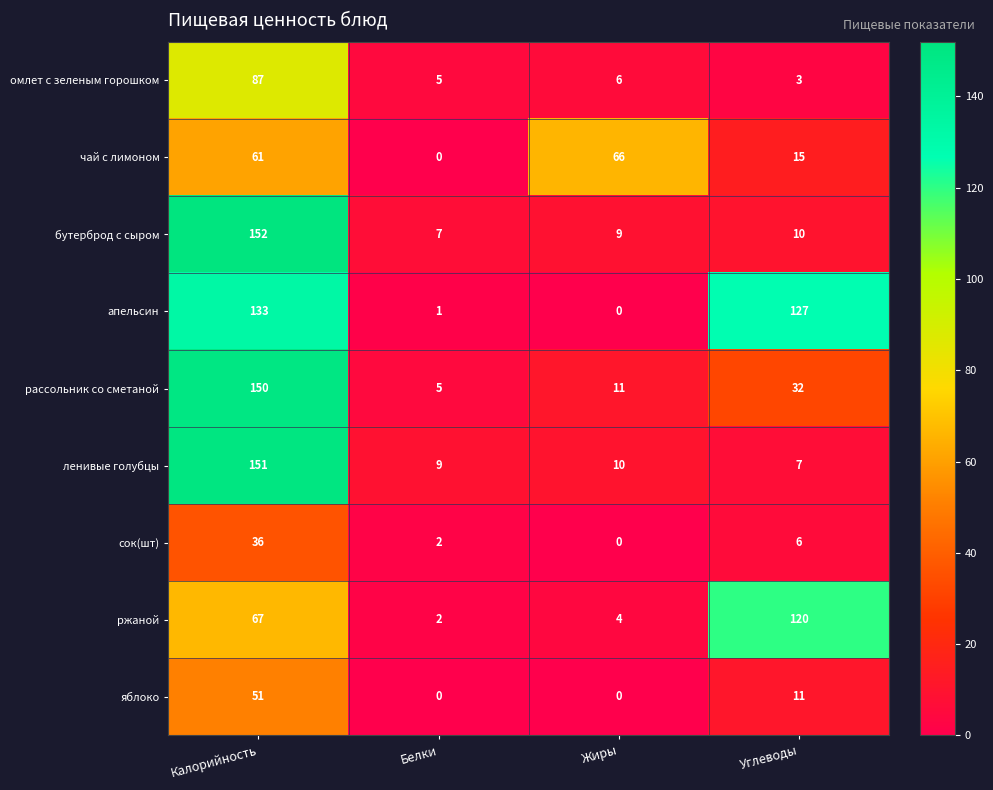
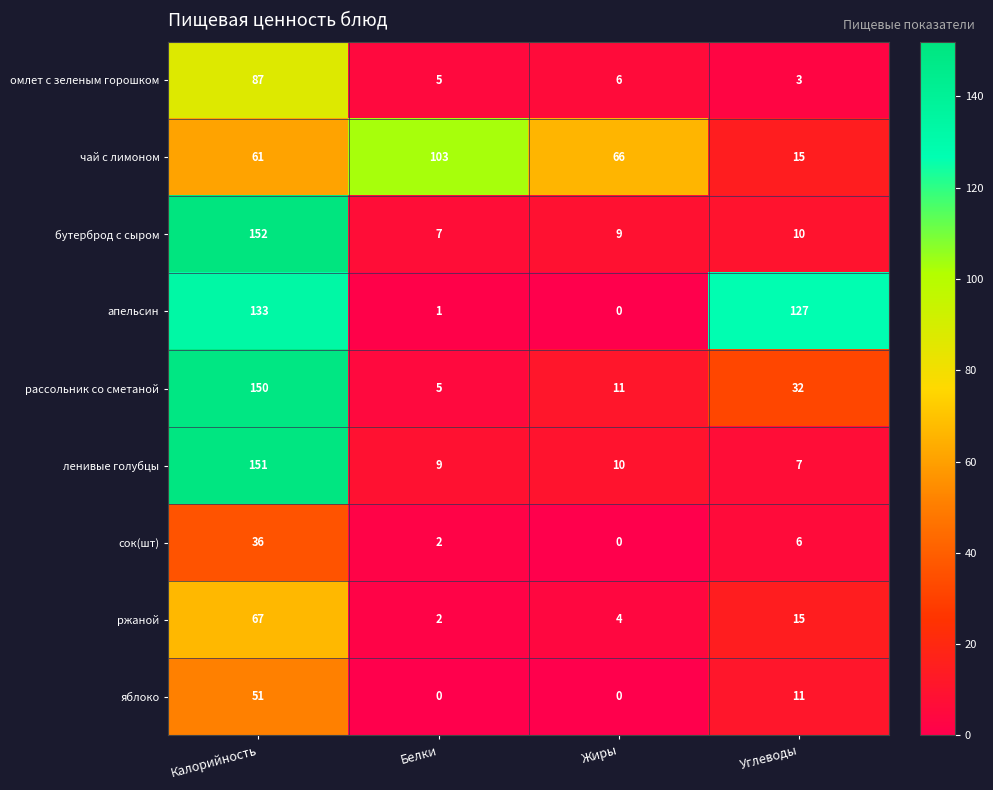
чай с лимоном, Белки: 0 -> 103
ржаной, Углеводы: 120 -> 15
